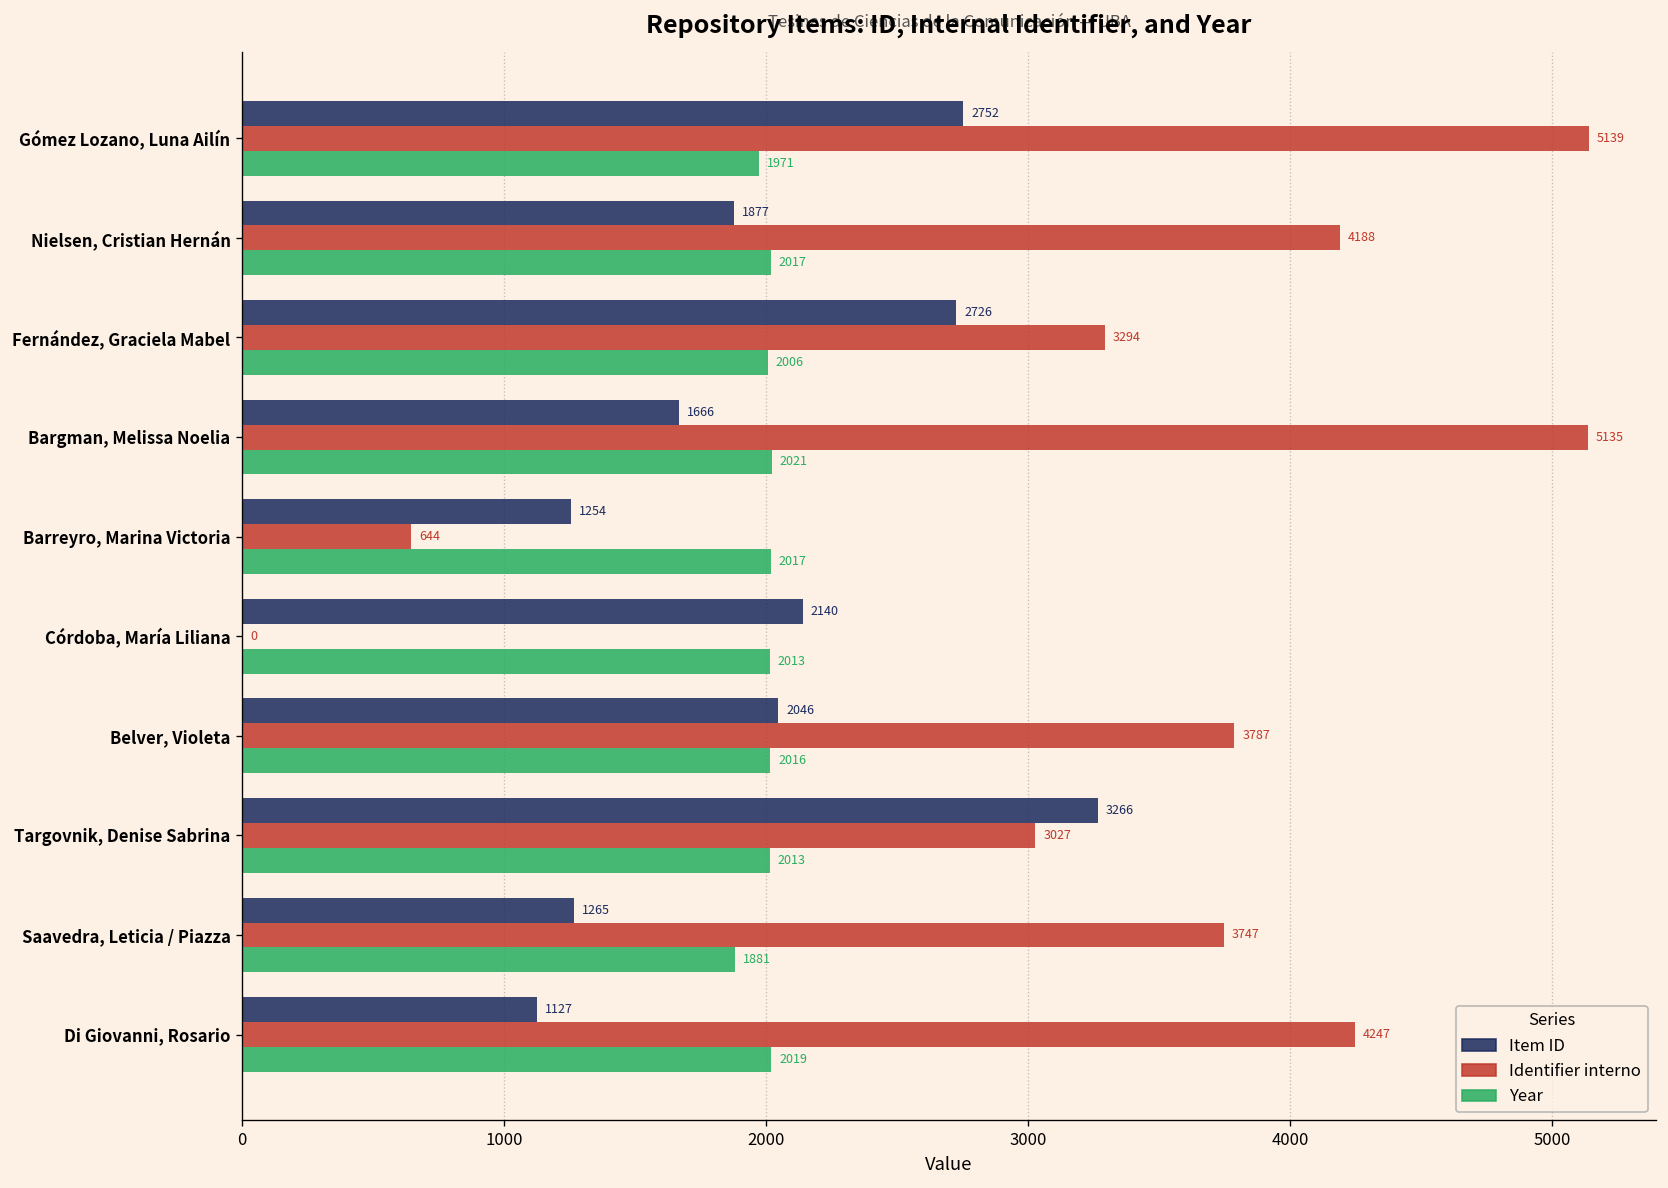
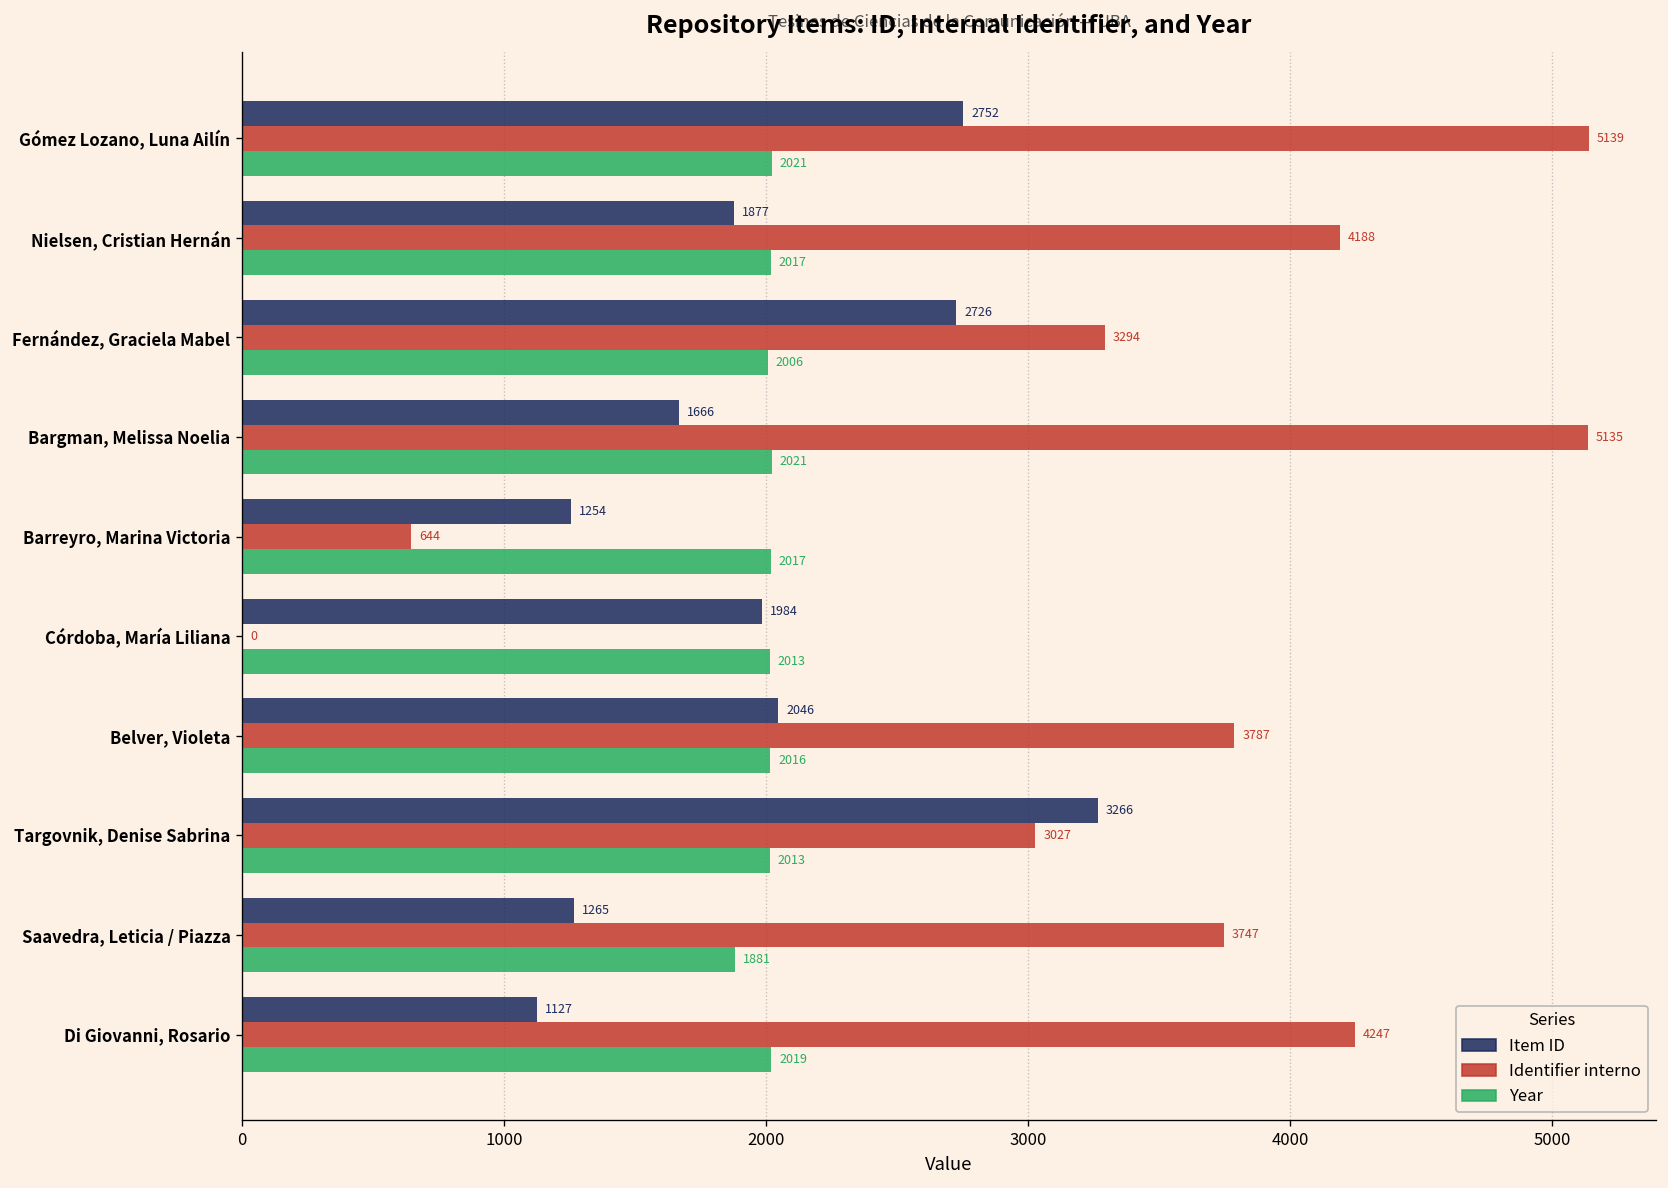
Year, Gómez Lozano, Luna Ailín: 1971 -> 2021
Item ID, Córdoba, María Liliana: 2140 -> 1984
